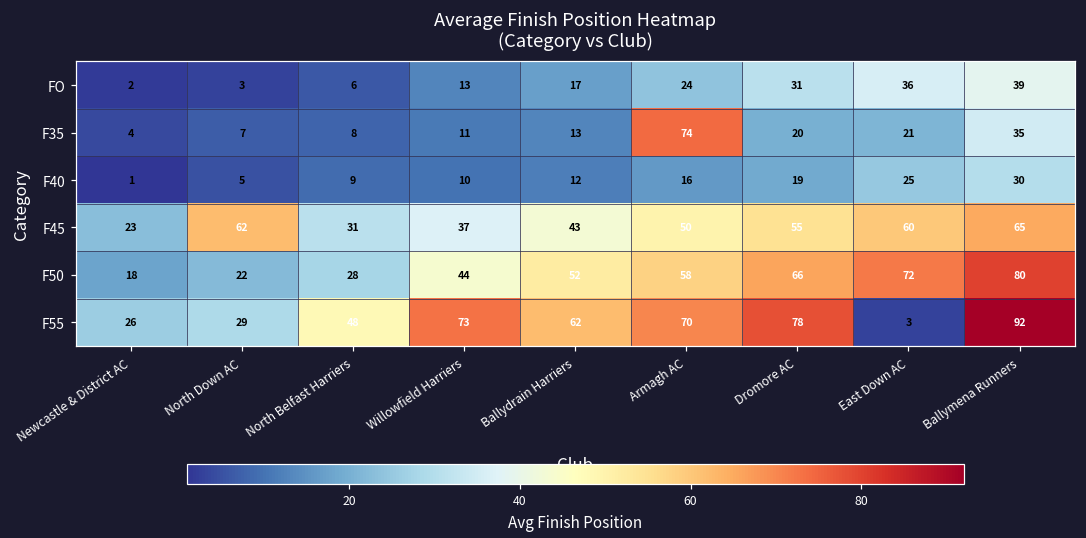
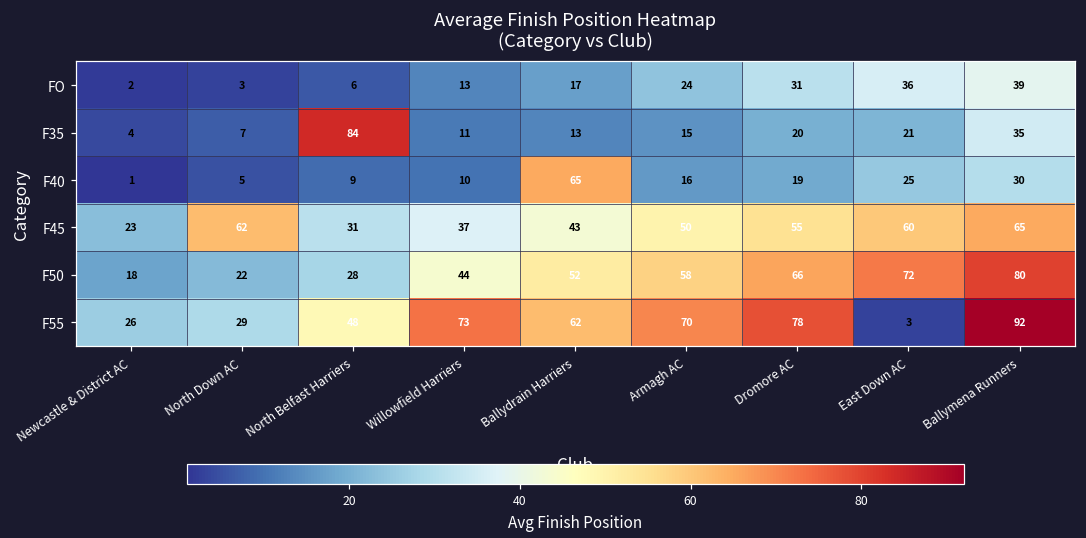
F35, North Belfast Harriers: 8 -> 84
F35, Armagh AC: 74 -> 15
F40, Ballydrain Harriers: 12 -> 65
